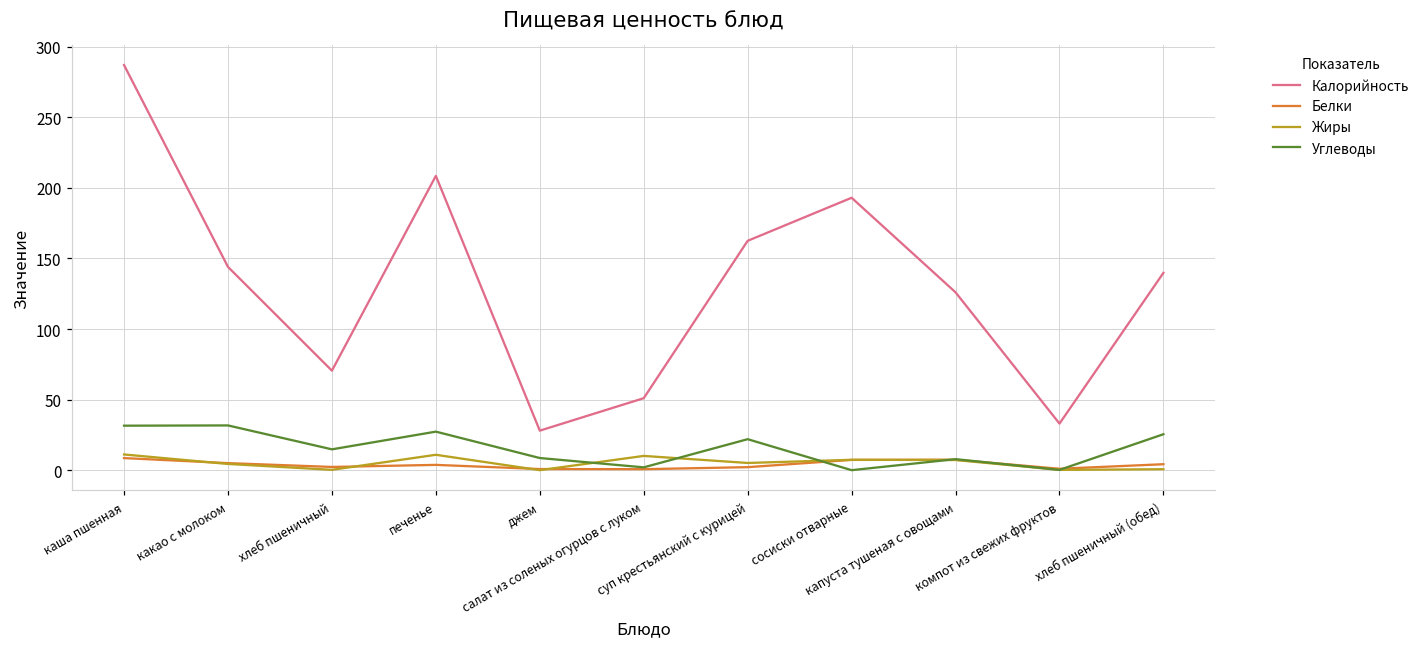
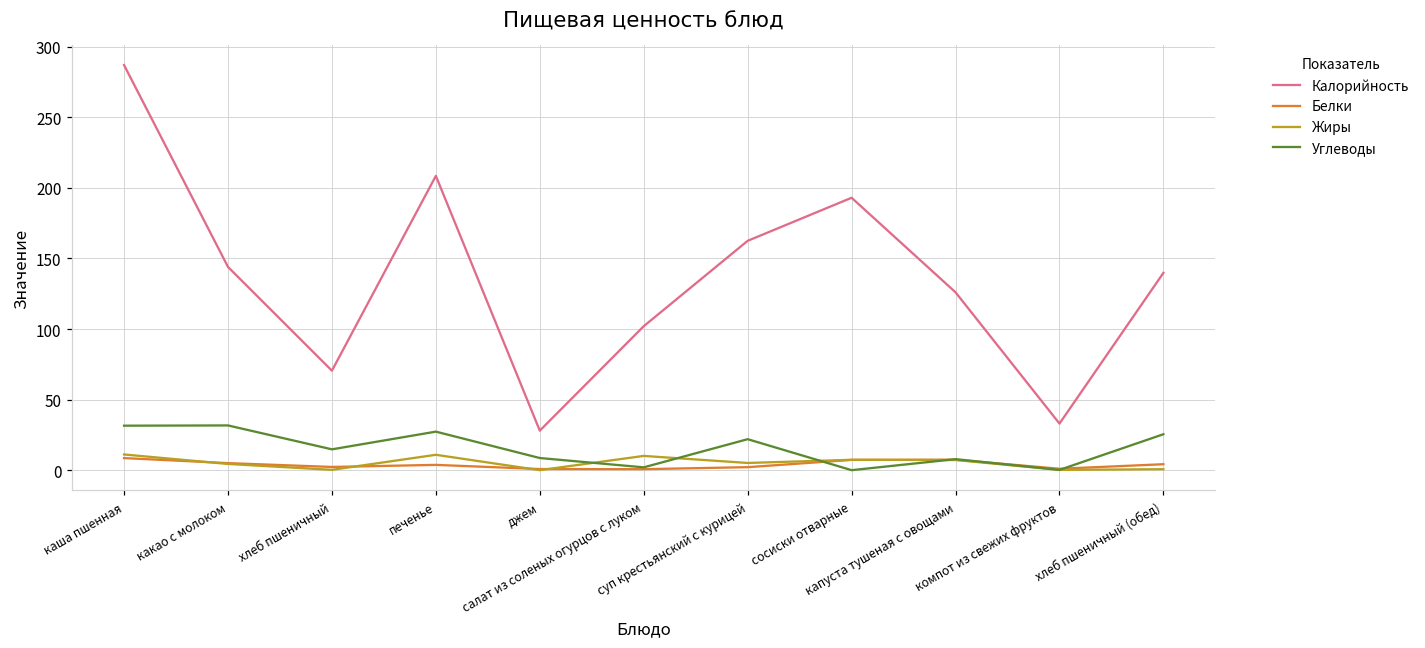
Калорийность, салат из соленых огурцов с луком: 51 -> 102
